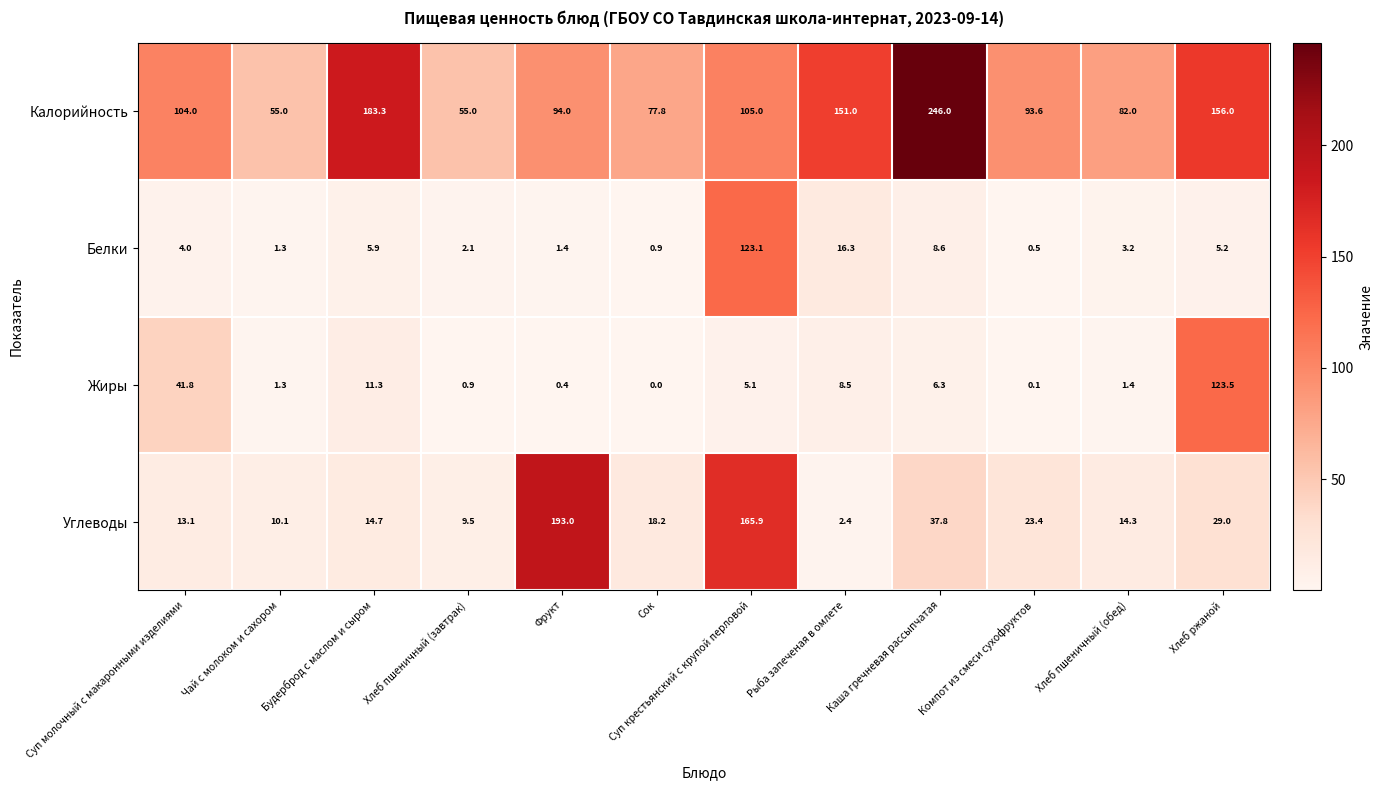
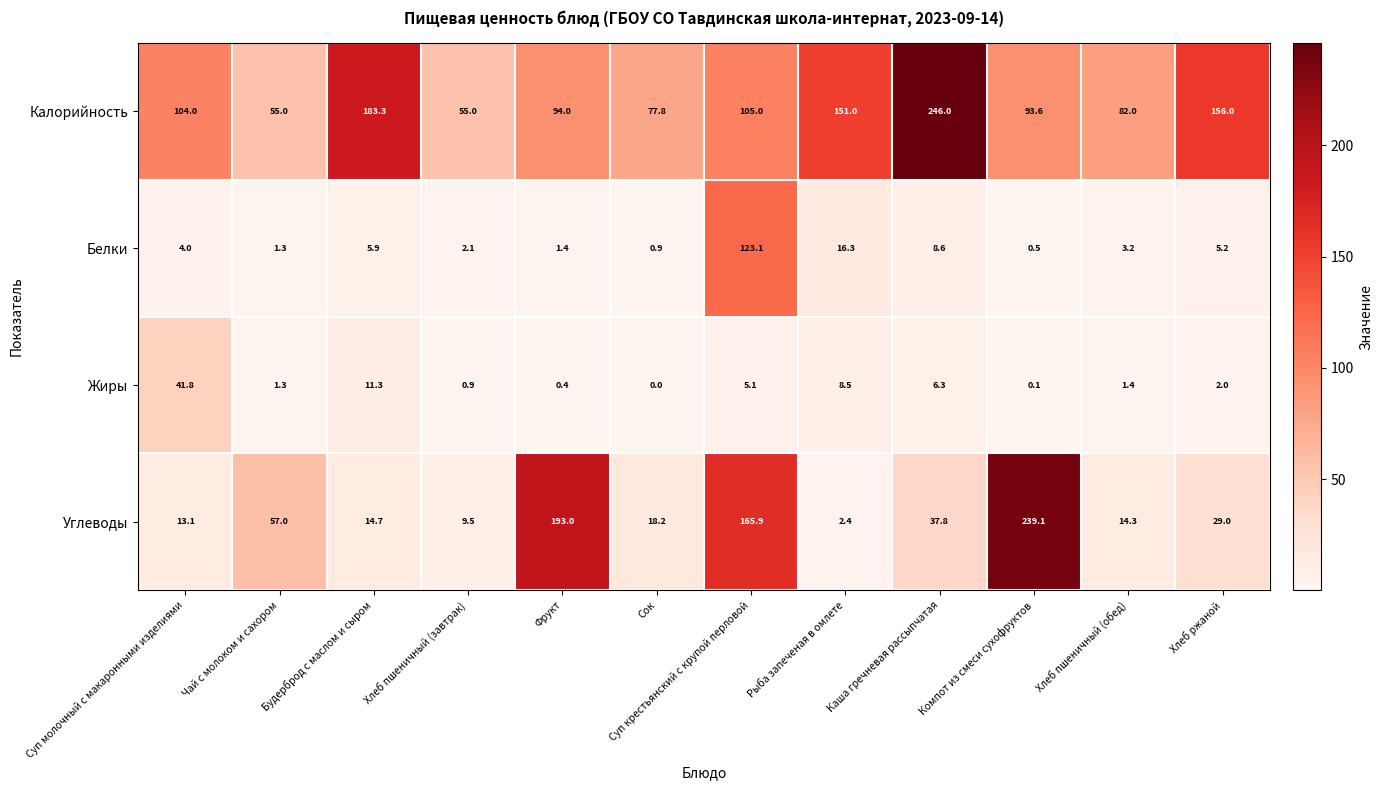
Жиры, Хлеб ржаной: 123.5 -> 2.0
Углеводы, Чай с молоком и сахором: 10.1 -> 57.0
Углеводы, Компот из смеси сухофруктов: 23.4 -> 239.1
